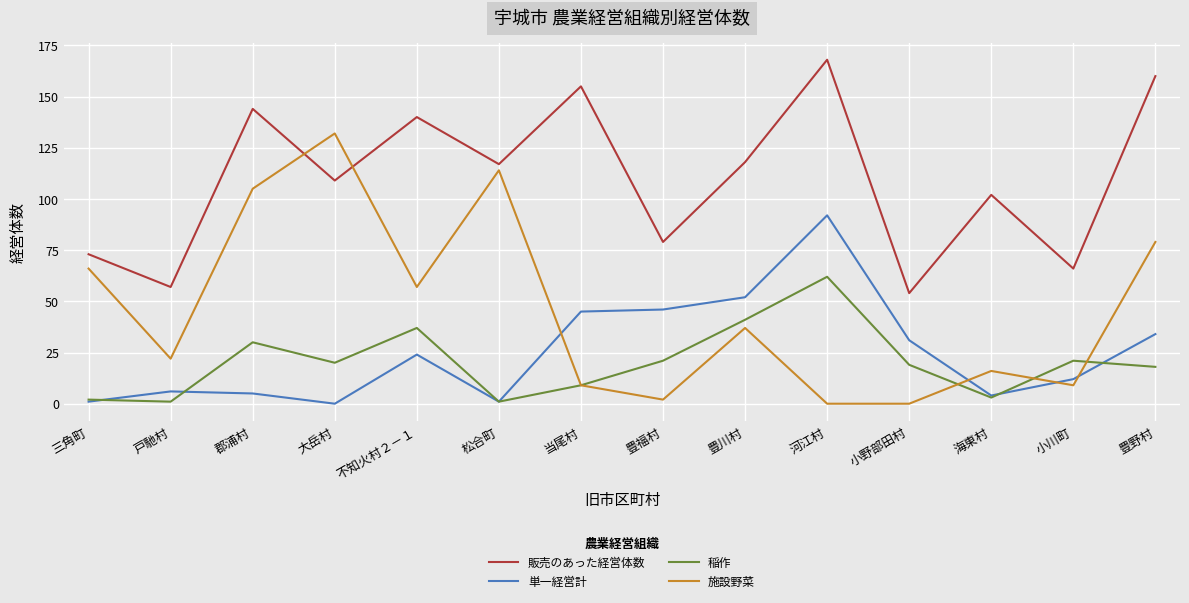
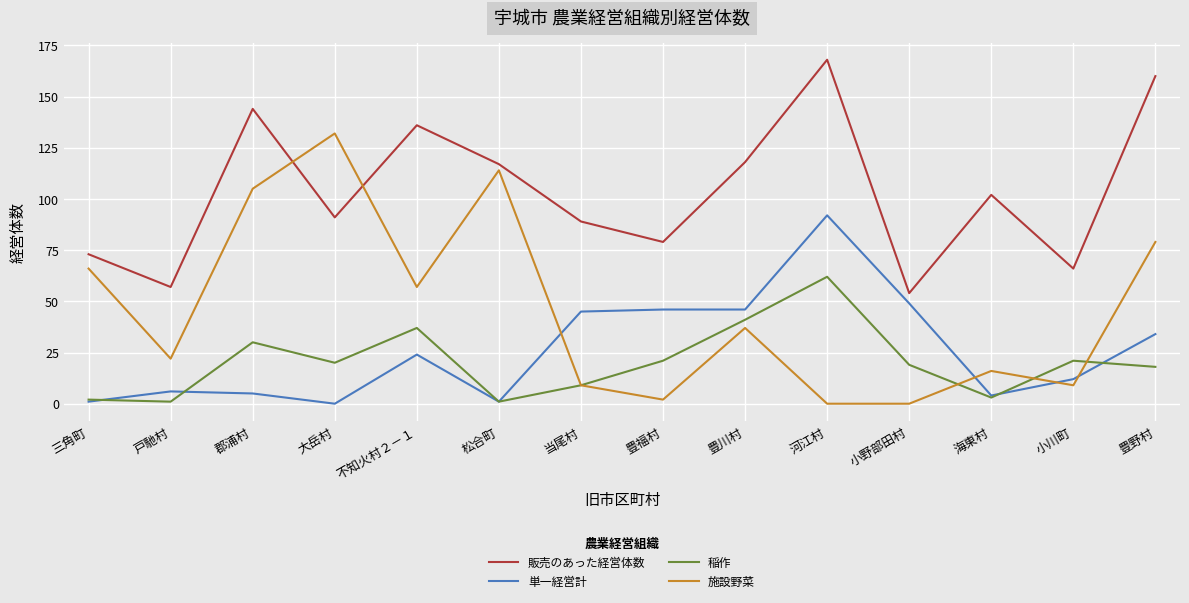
販売のあった経営体数, 大岳村: 109 -> 91
販売のあった経営体数, 不知火村２－１: 140 -> 136
販売のあった経営体数, 当尾村: 155 -> 89
単一経営計, 豊川村: 52 -> 46
単一経営計, 小野部田村: 31 -> 49
